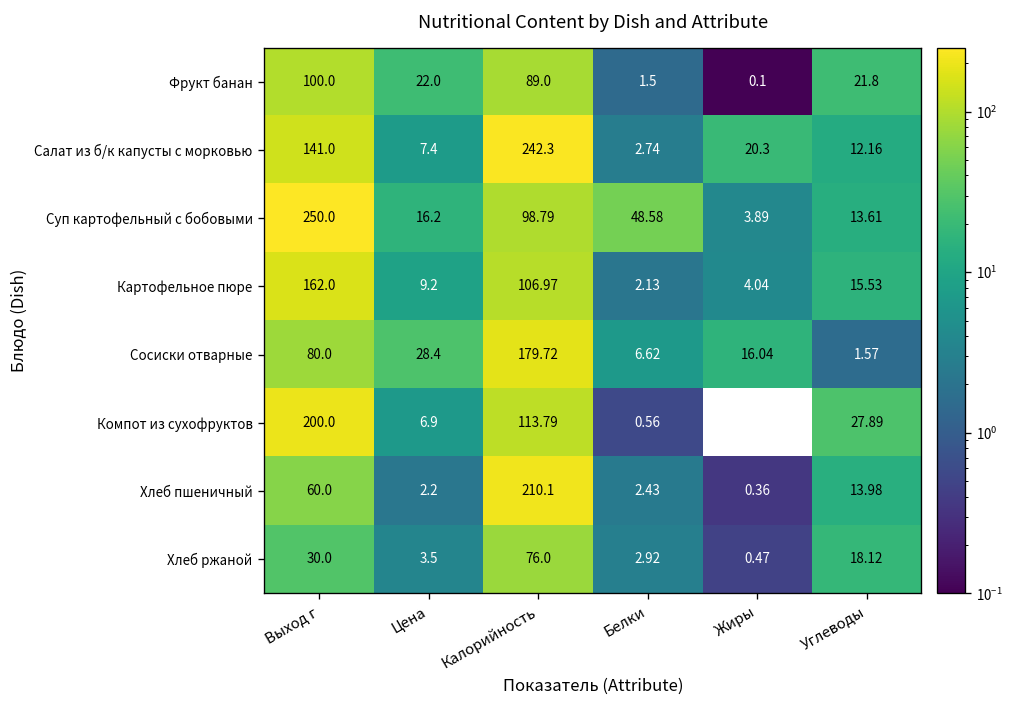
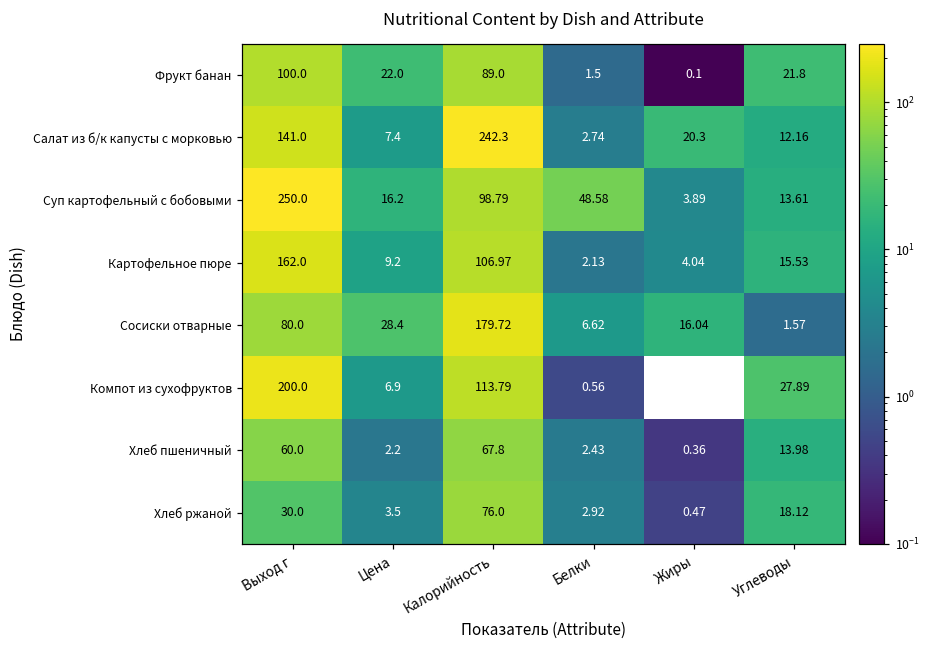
Хлеб пшеничный, Калорийность: 210.1 -> 67.8
